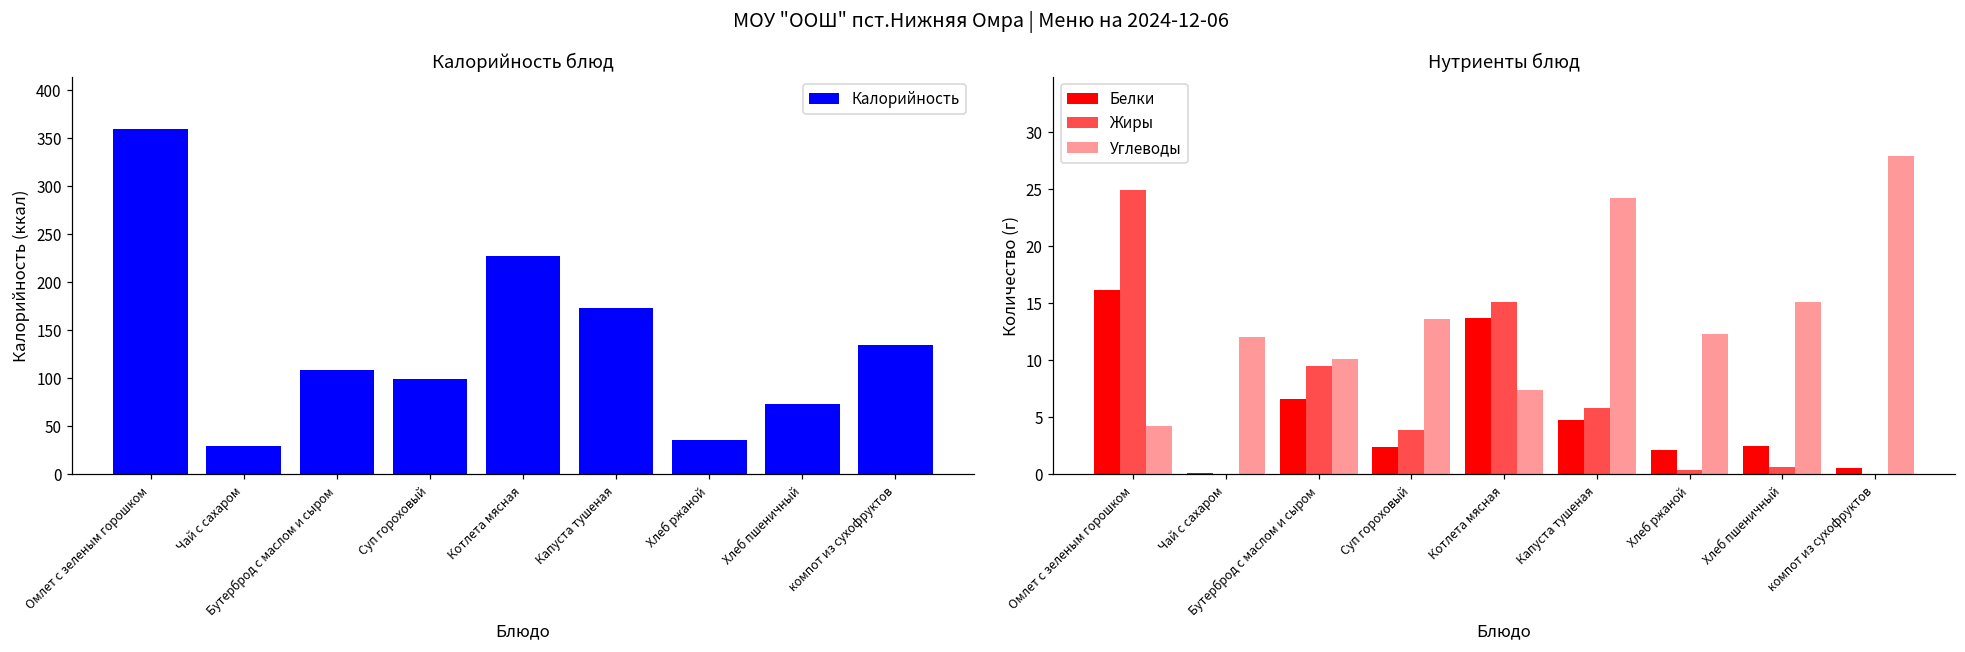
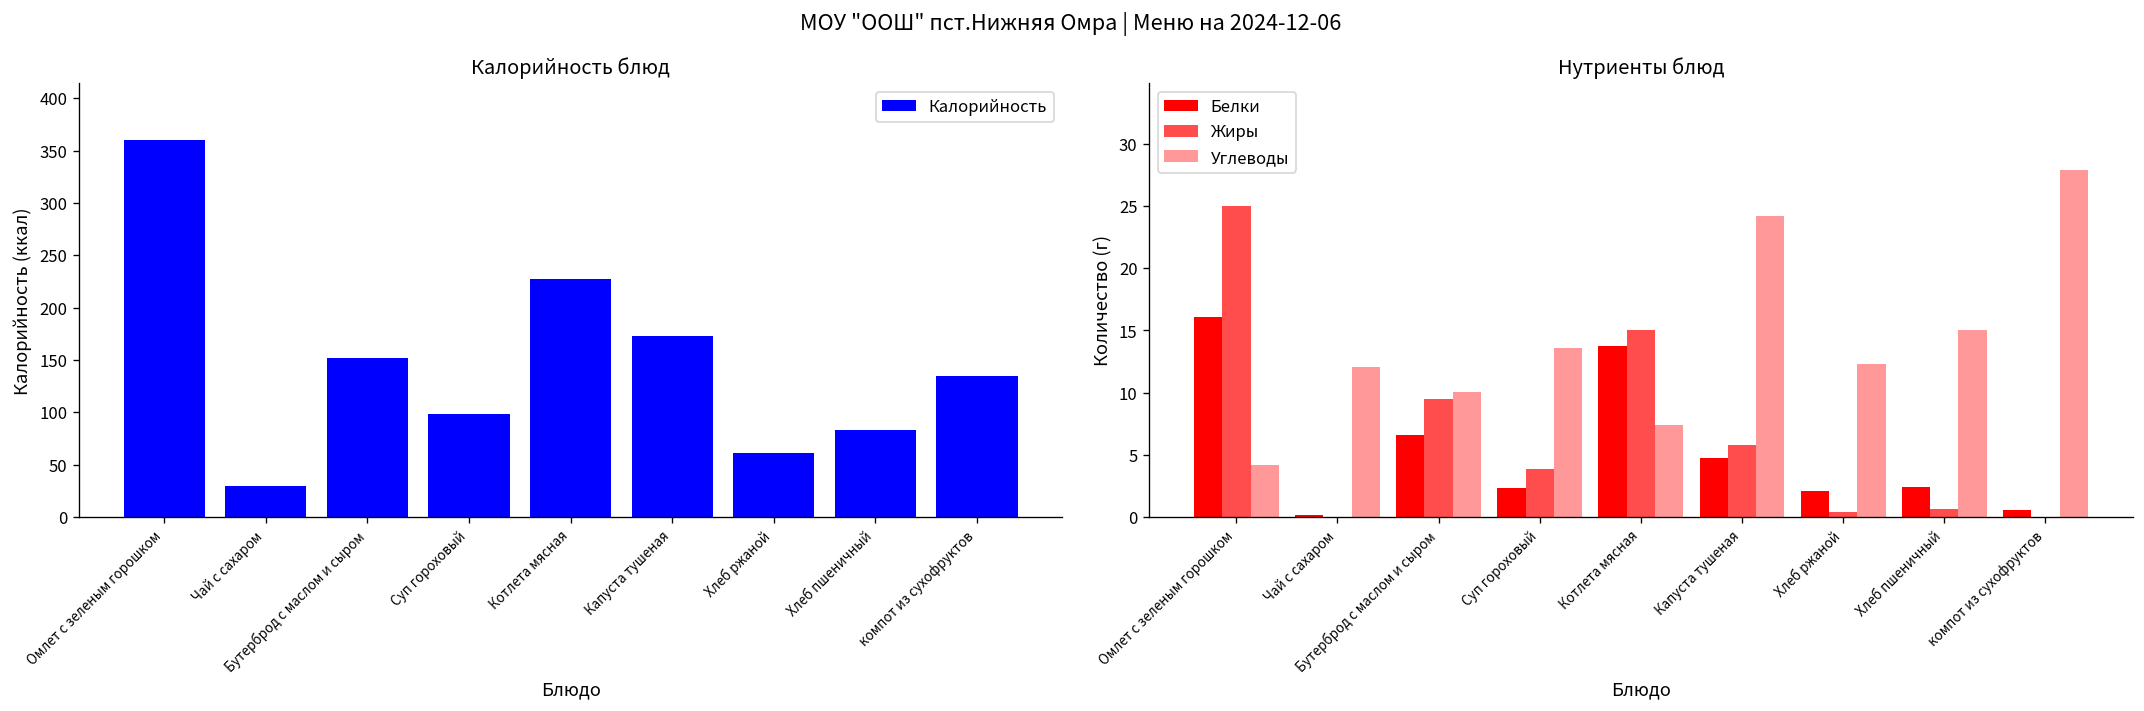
Калорийность блюд, Бутерброд с маслом и сыром: 110 -> 150
Калорийность блюд, Хлеб ржаной: 40 -> 60
Калорийность блюд, Хлеб пшеничный: 70 -> 80
